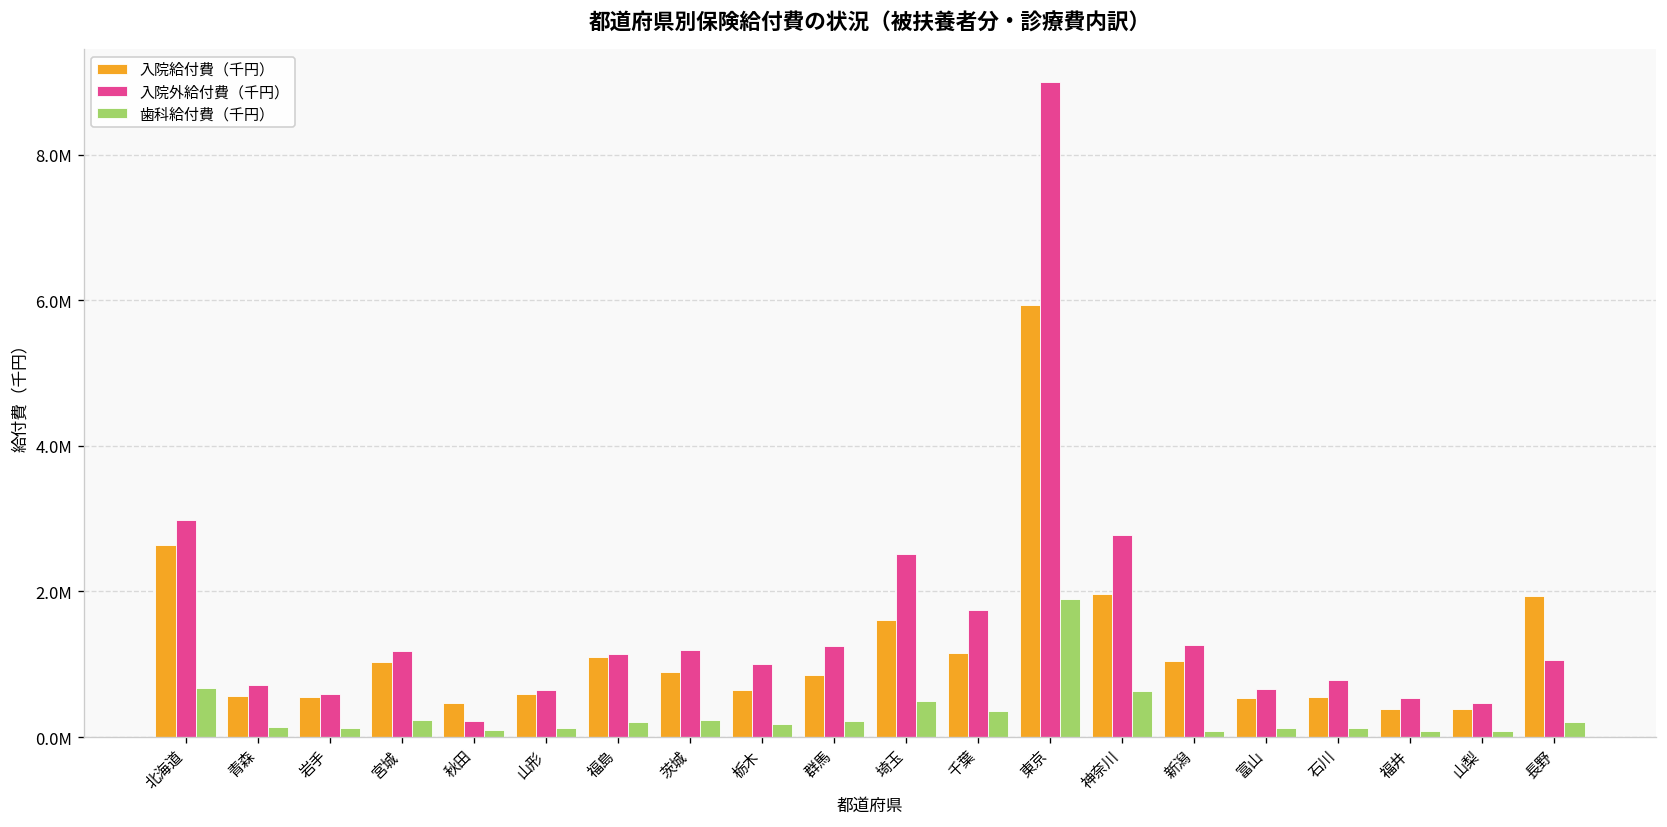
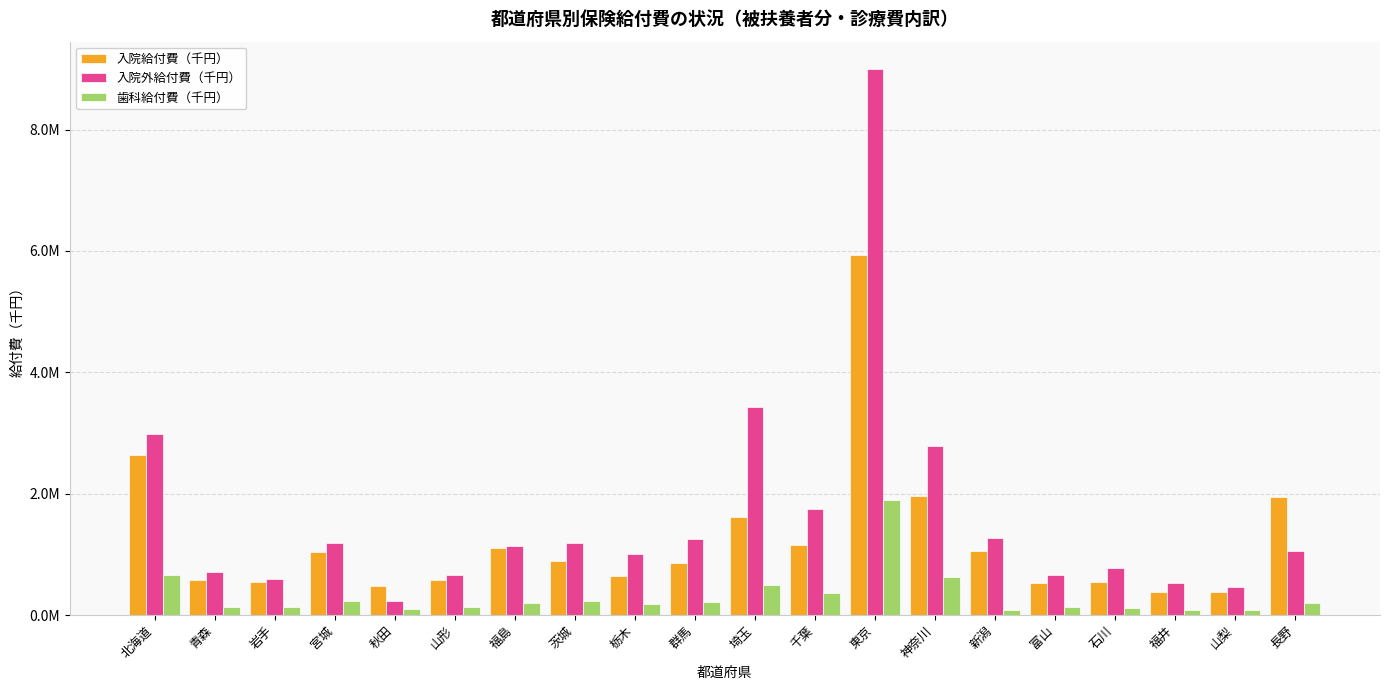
入院外給付費（千円）, 埼玉: 2500000 -> 3400000
